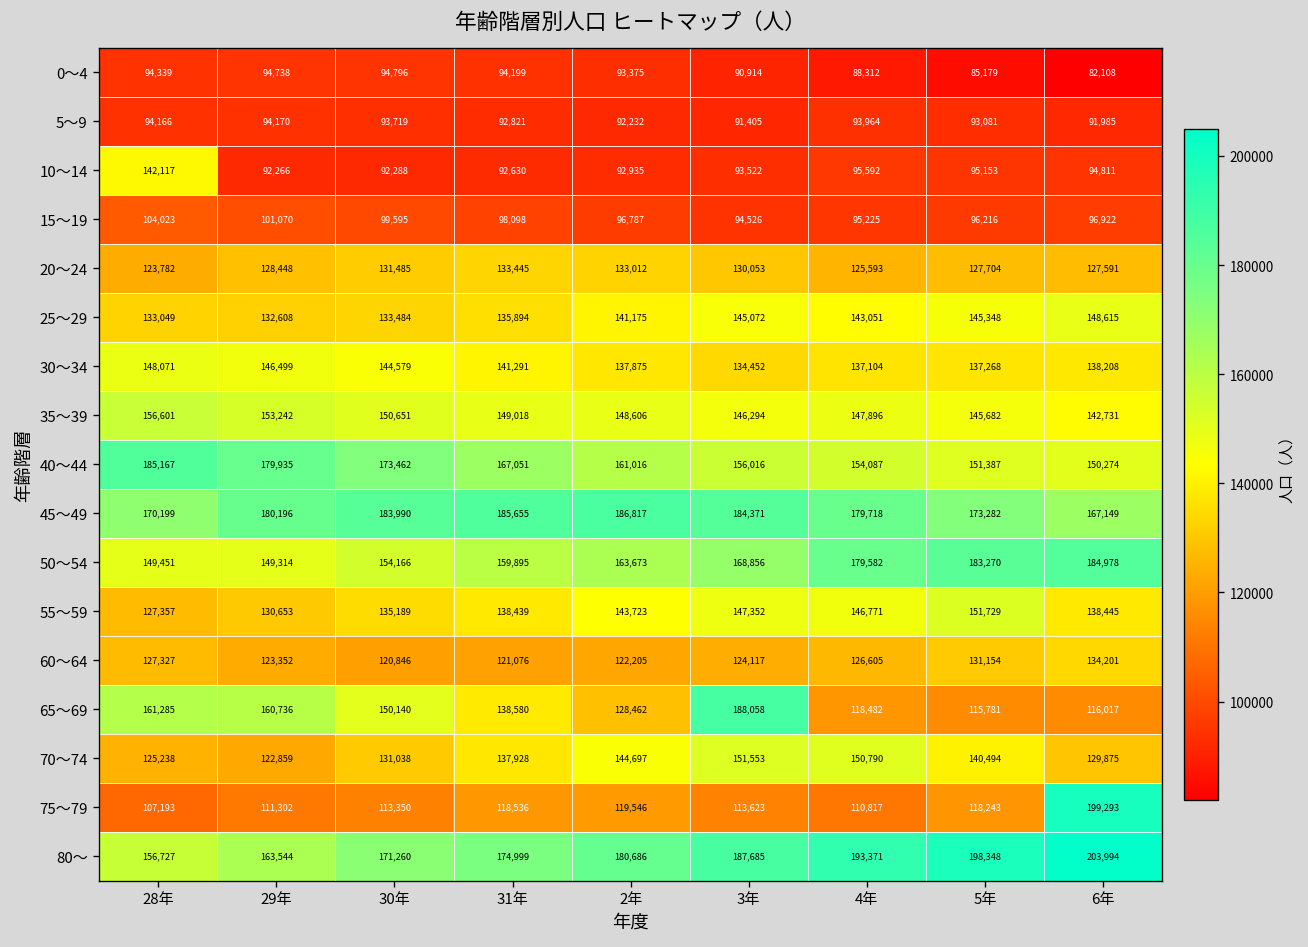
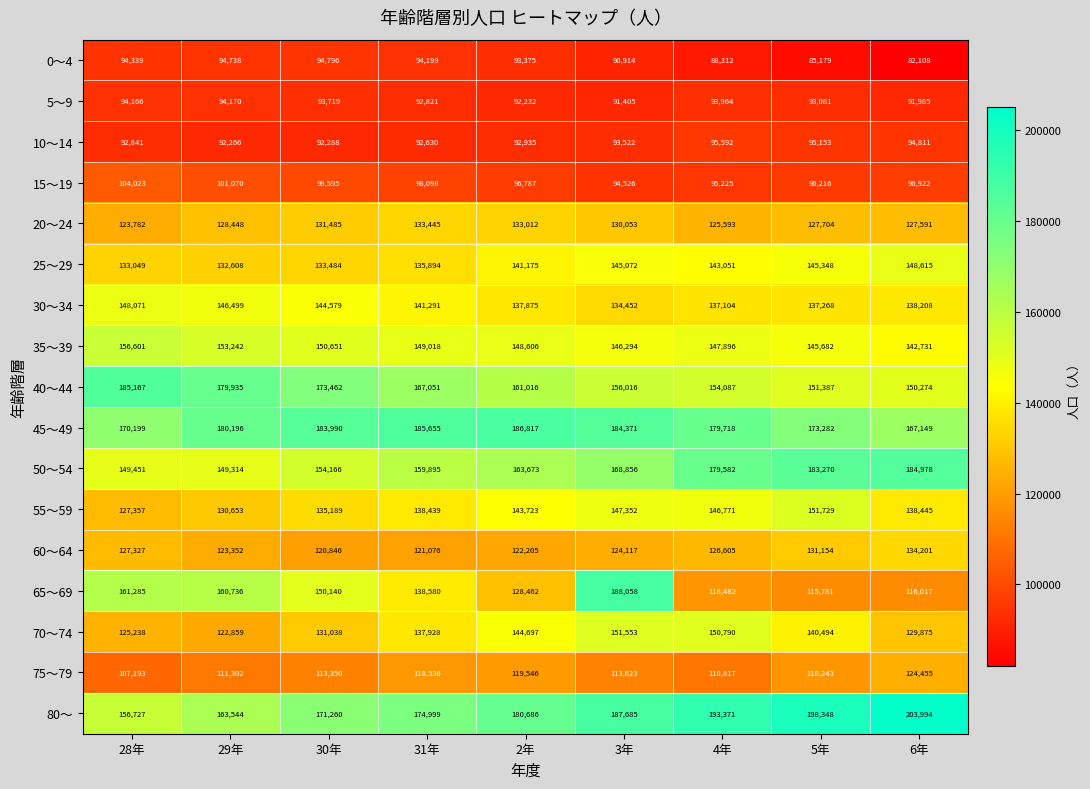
10～14, 28年: 142,117 -> 92,841
75～79, 6年: 199,293 -> 124,455
